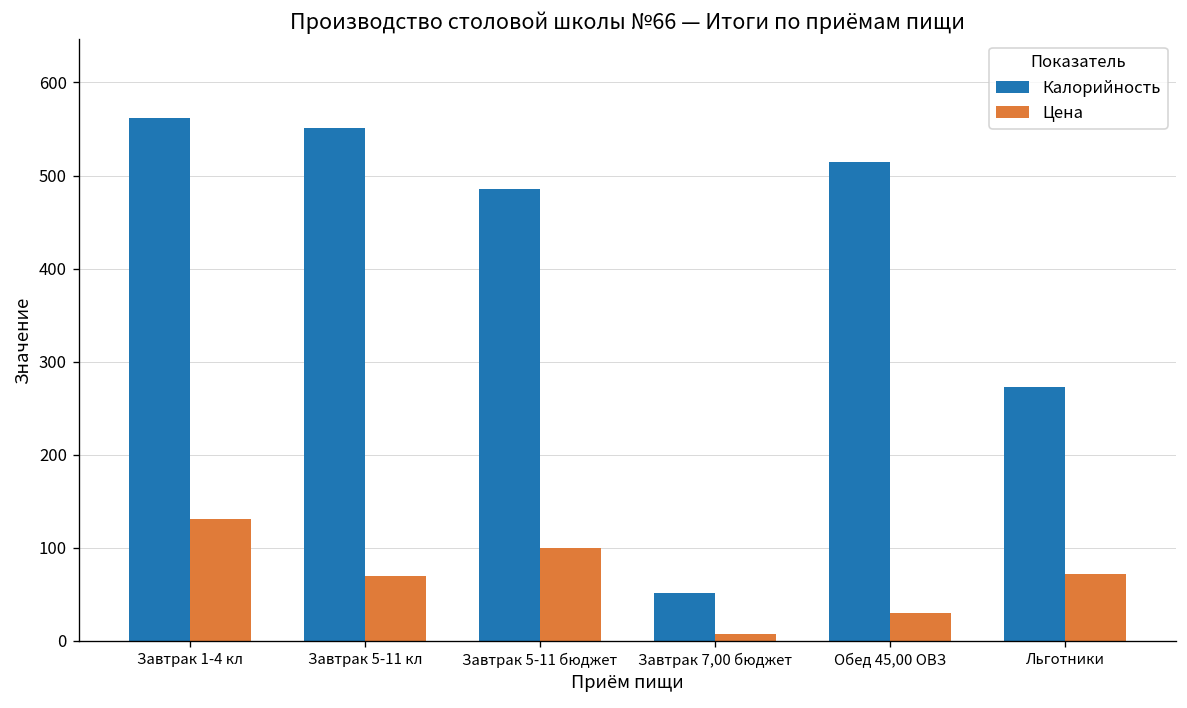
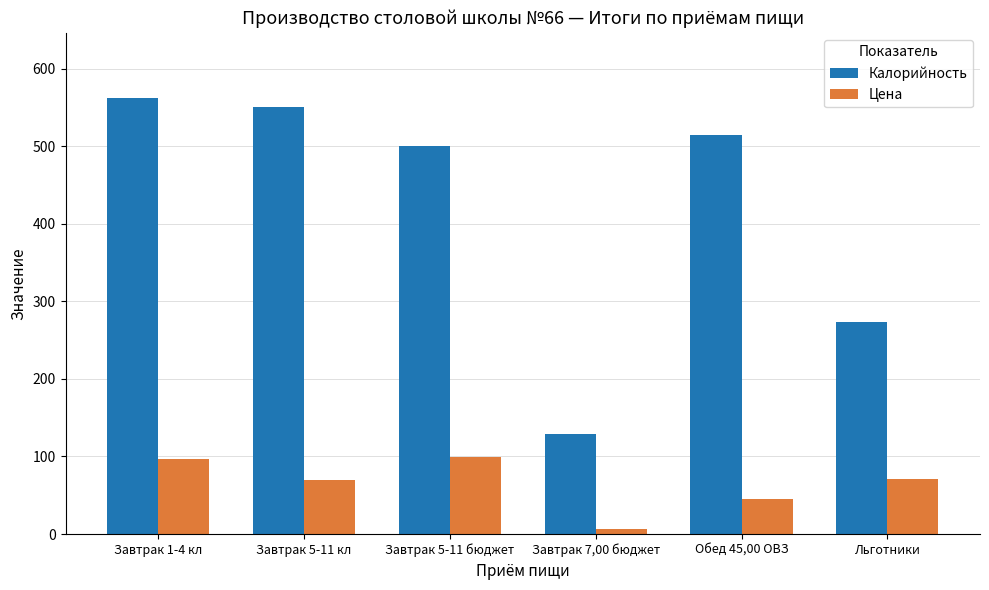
Цена, Завтрак 1-4 кл: 130 -> 100
Калорийность, Завтрак 5-11 бюджет: 490 -> 500
Калорийность, Завтрак 7,00 бюджет: 50 -> 130
Цена, Обед 45,00 ОВЗ: 30 -> 50
